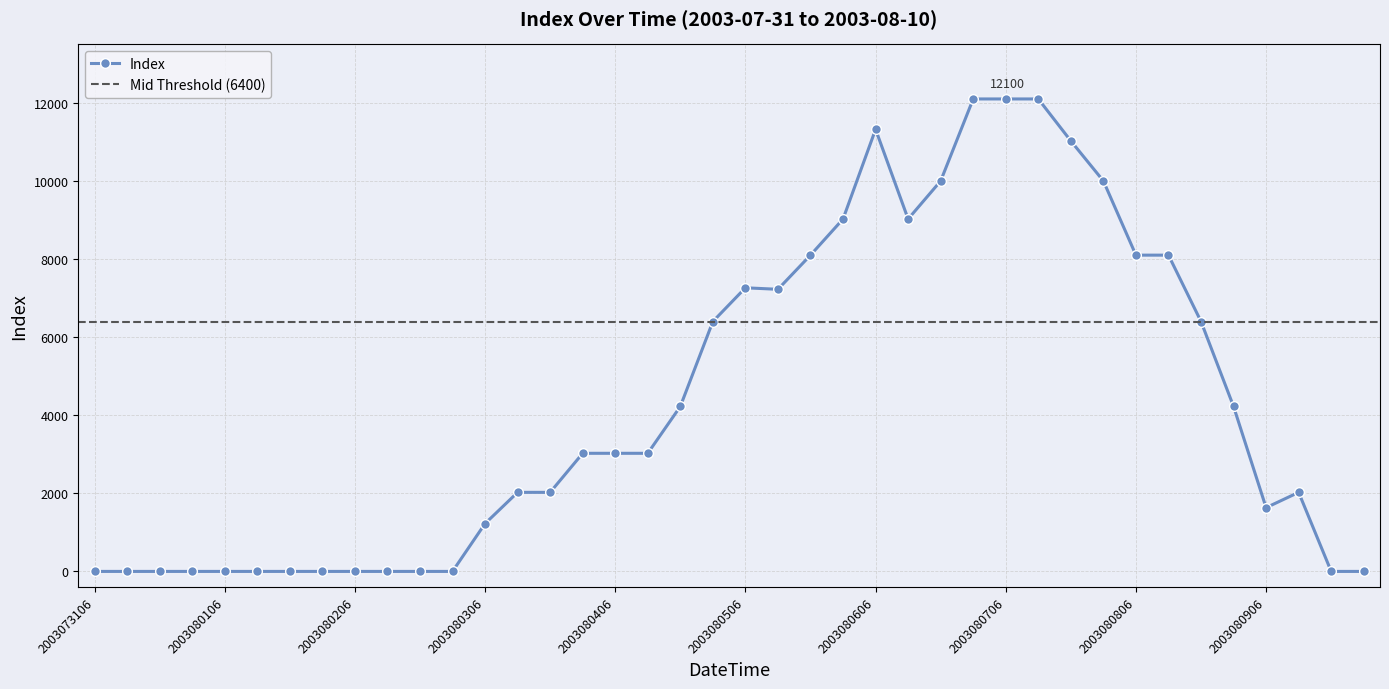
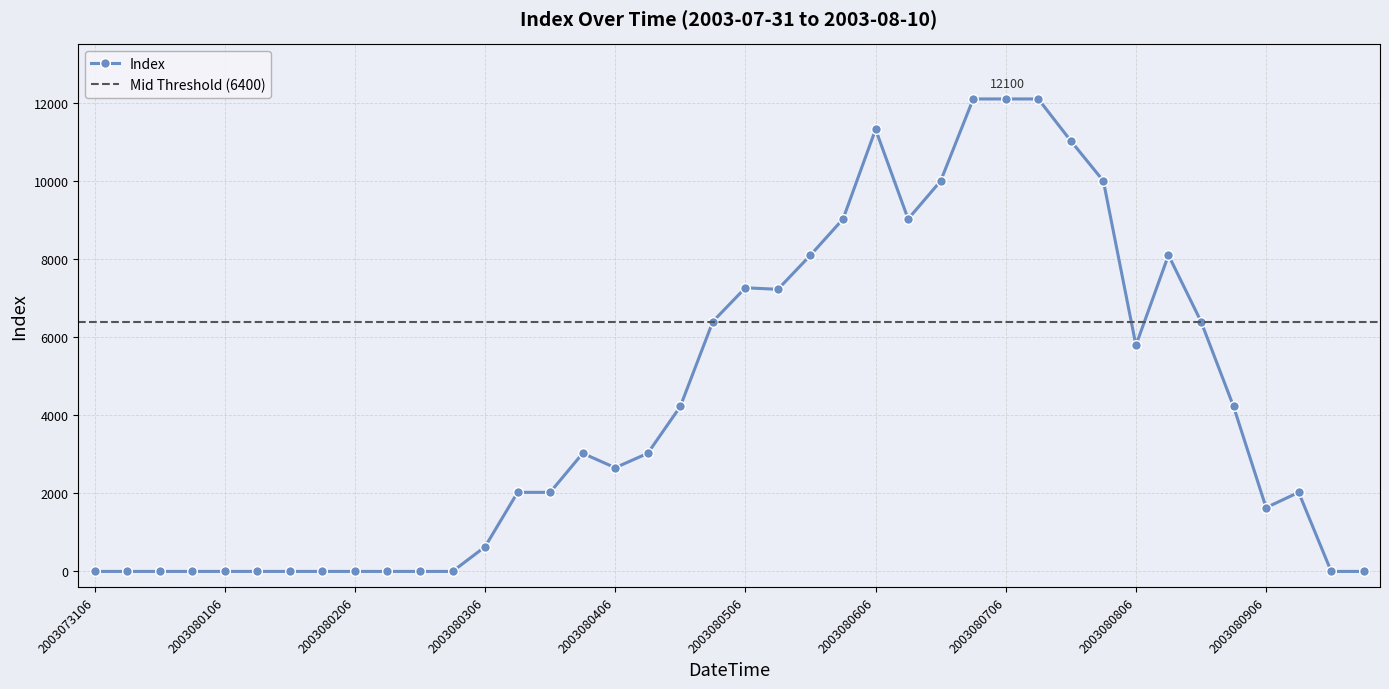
2003080306: 1200 -> 600
2003080406: 3000 -> 2700
2003080806: 8100 -> 5800
